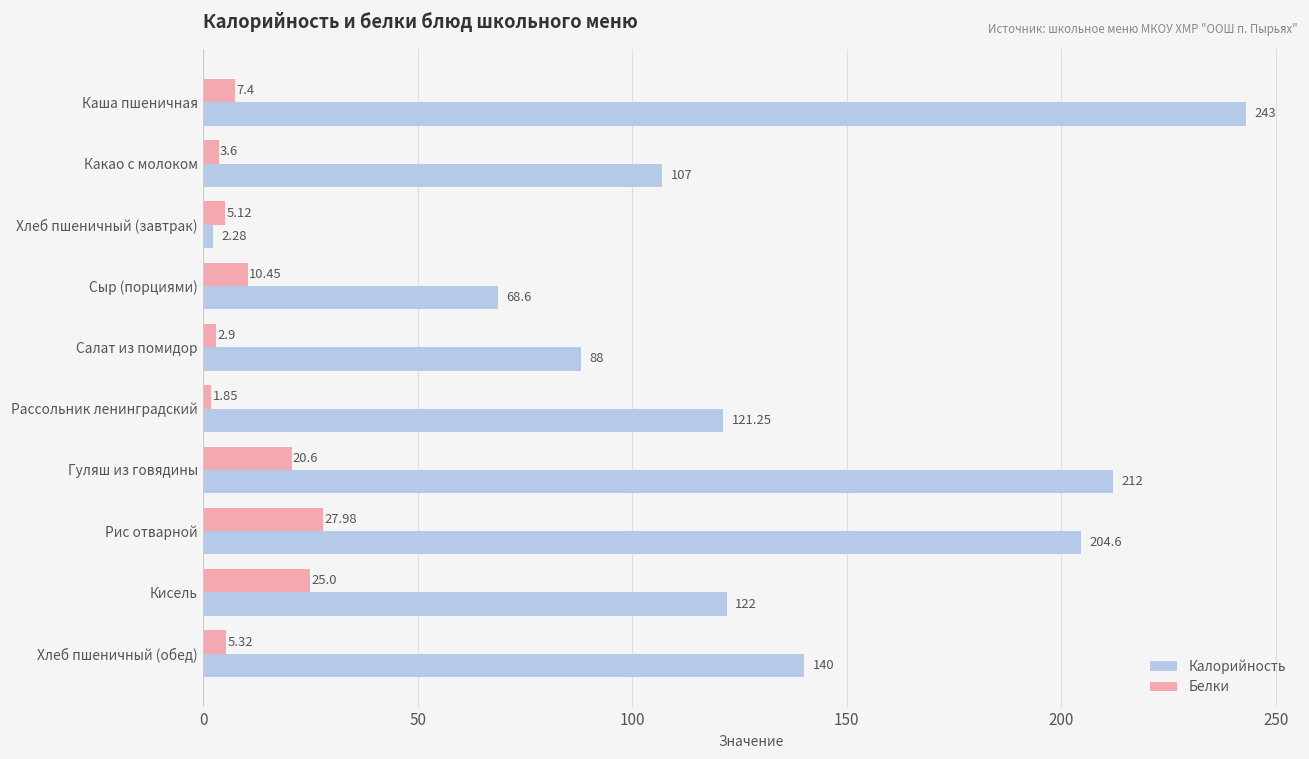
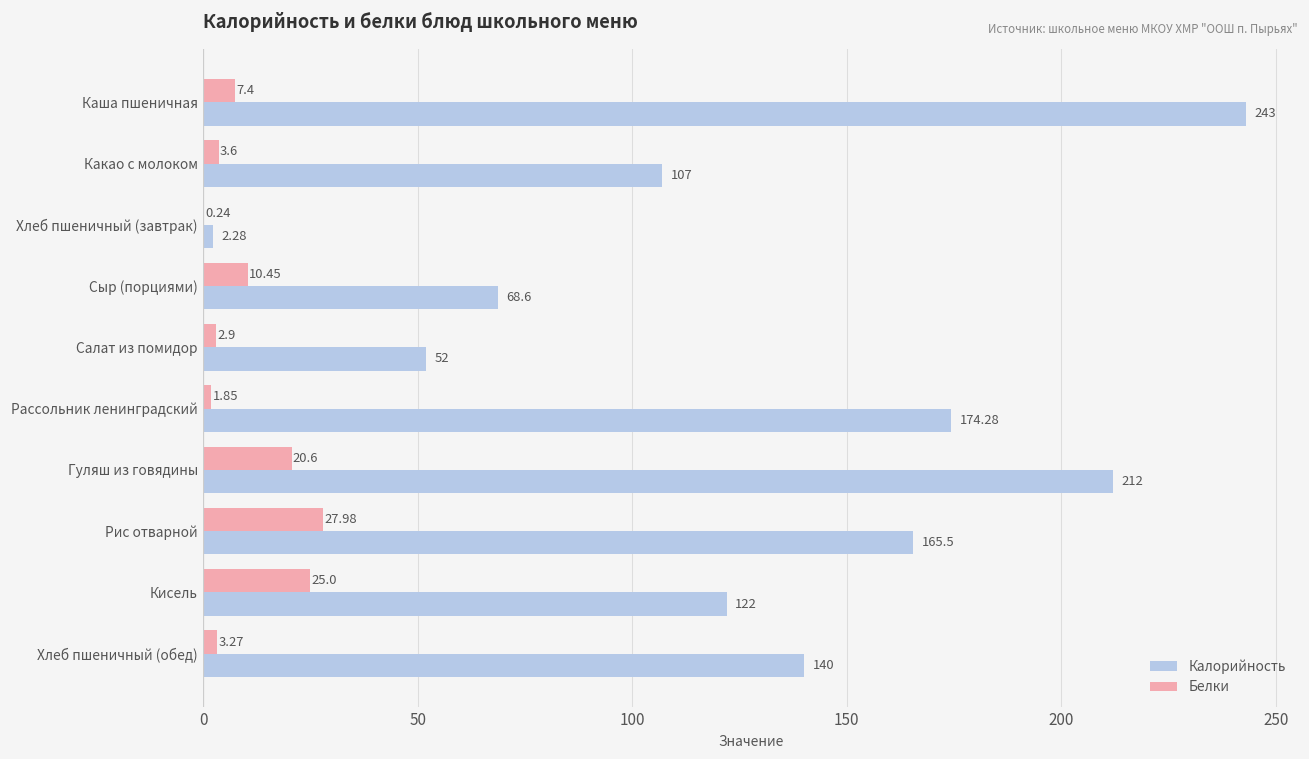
Белки, Хлеб пшеничный (завтрак): 5.12 -> 0.24
Калорийность, Салат из помидор: 88 -> 52
Калорийность, Рассольник ленинградский: 121.25 -> 174.28
Калорийность, Рис отварной: 204.6 -> 165.5
Белки, Хлеб пшеничный (обед): 5.32 -> 3.27
